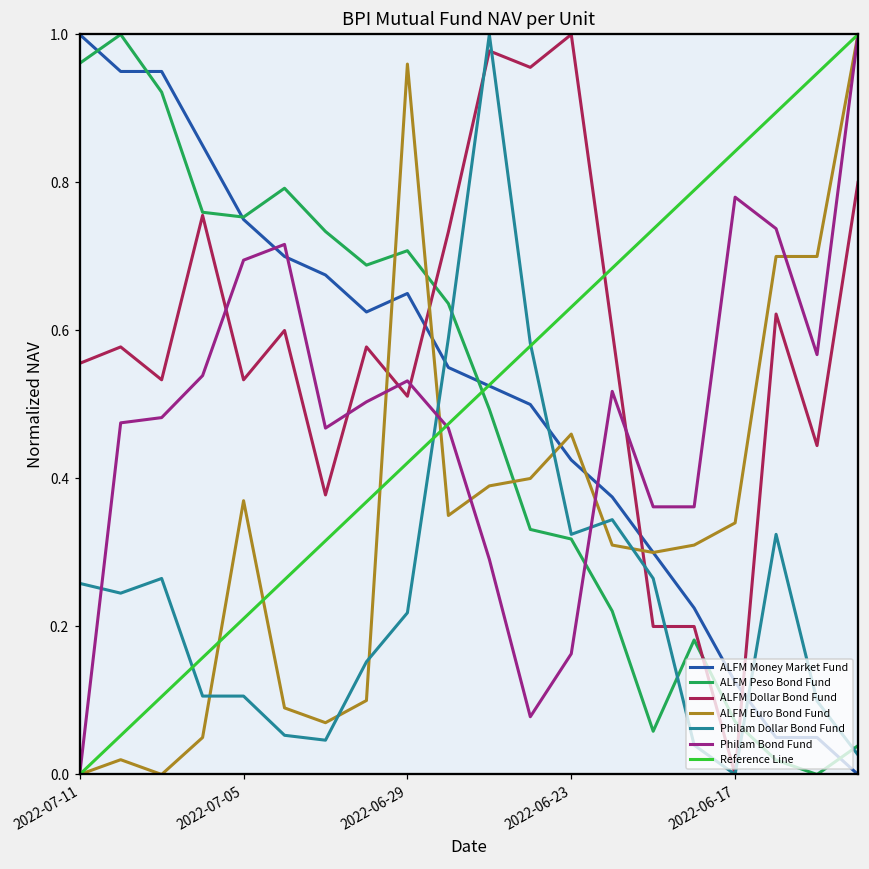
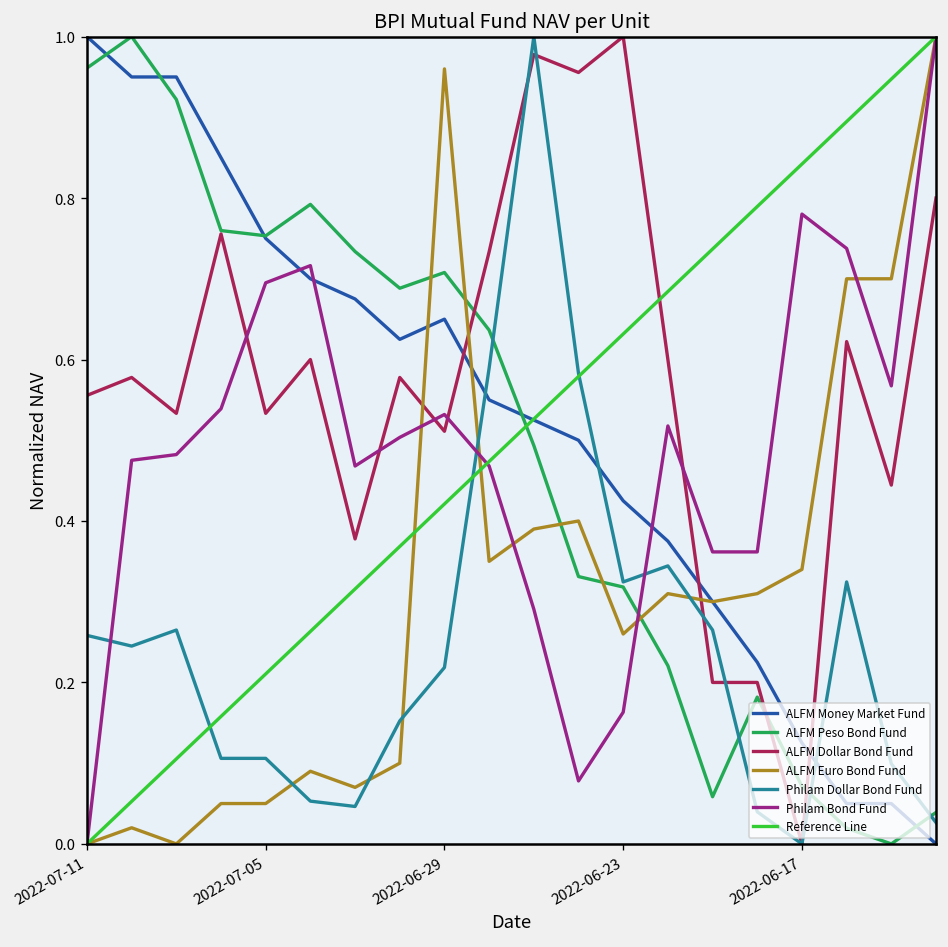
ALFM Euro Bond Fund, 2022-07-05: 0.37 -> 0.05
ALFM Euro Bond Fund, 2022-06-23: 0.46 -> 0.26
